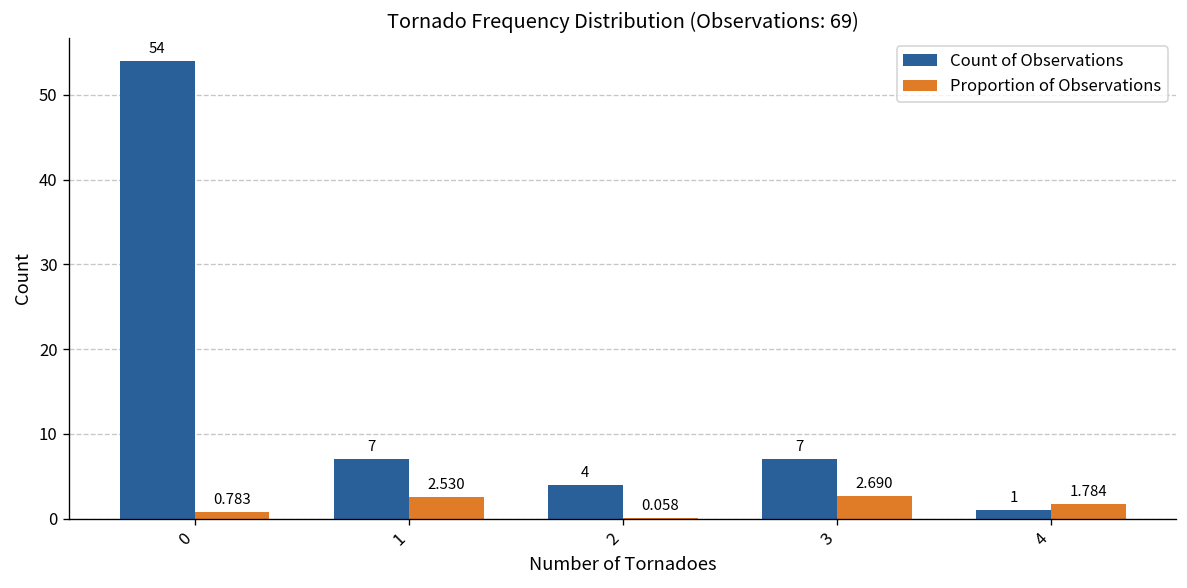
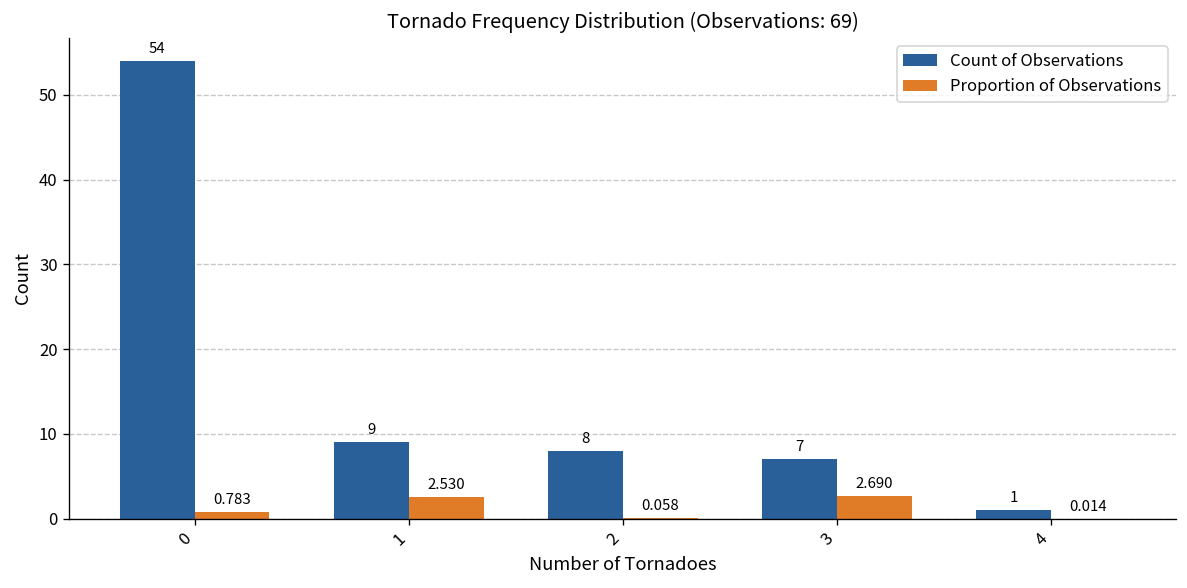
Count of Observations, 1: 7 -> 9
Count of Observations, 2: 4 -> 8
Proportion of Observations, 4: 1.784 -> 0.014
